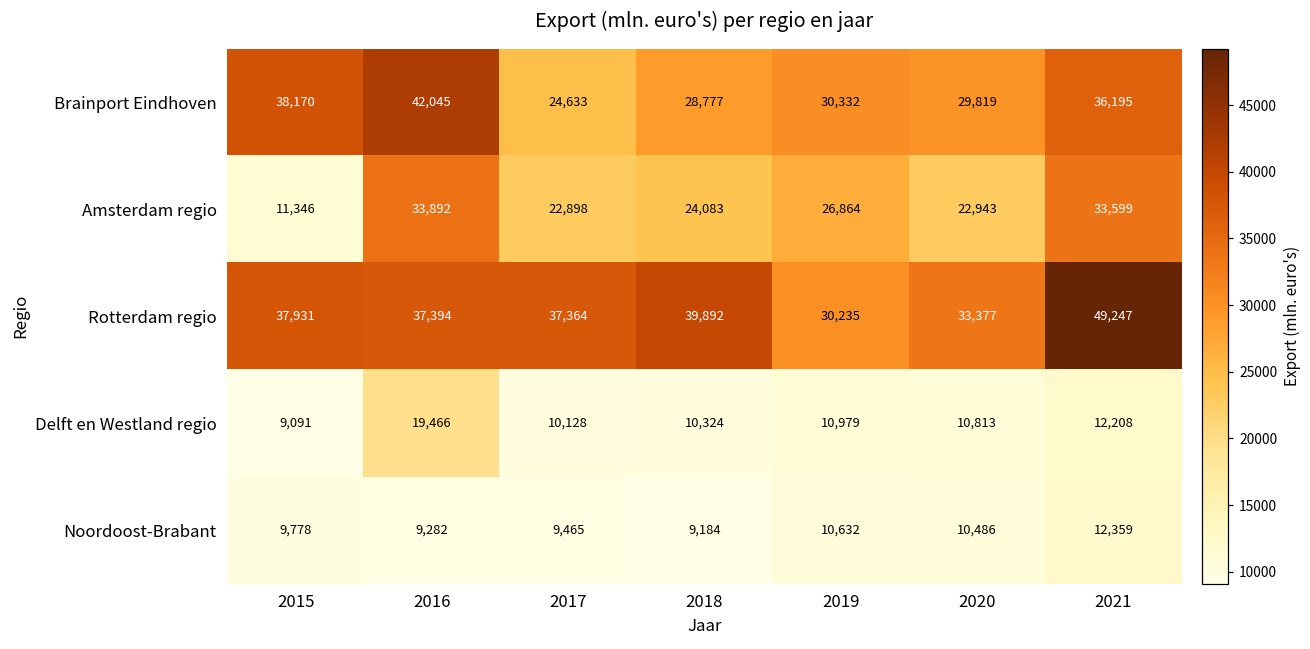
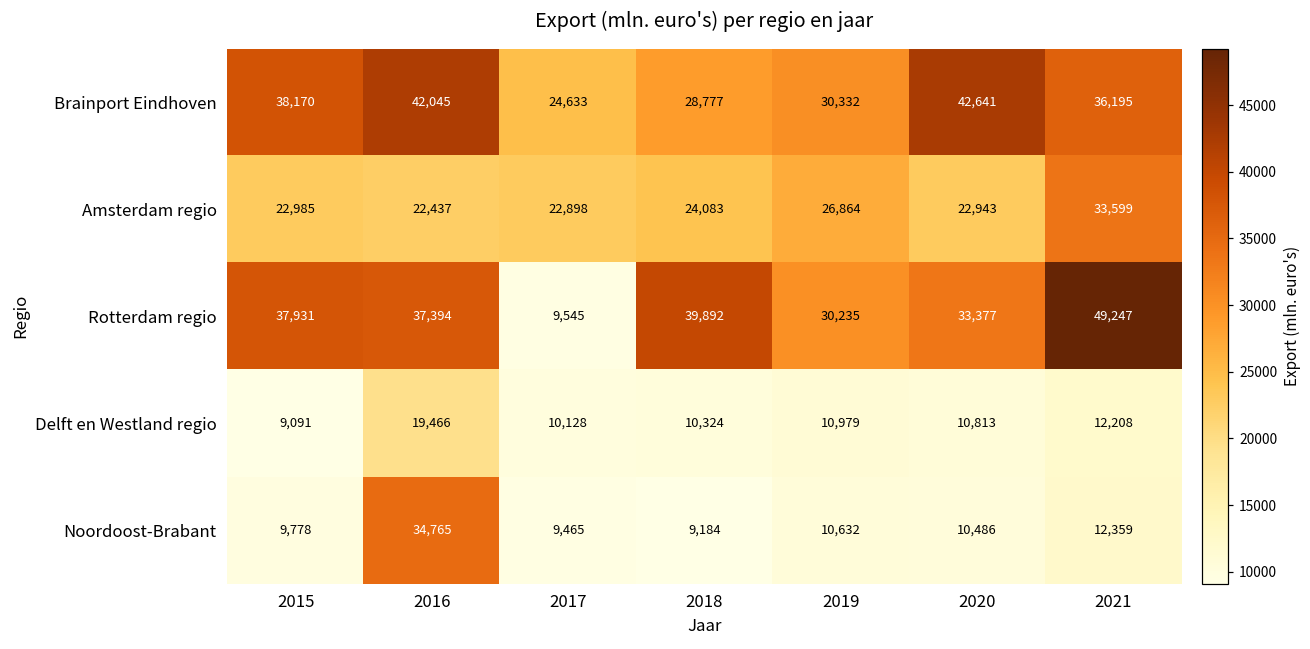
Brainport Eindhoven, 2020: 29,819 -> 42,641
Amsterdam regio, 2015: 11,346 -> 22,985
Amsterdam regio, 2016: 33,892 -> 22,437
Rotterdam regio, 2017: 37,364 -> 9,545
Noordoost-Brabant, 2016: 9,282 -> 34,765
